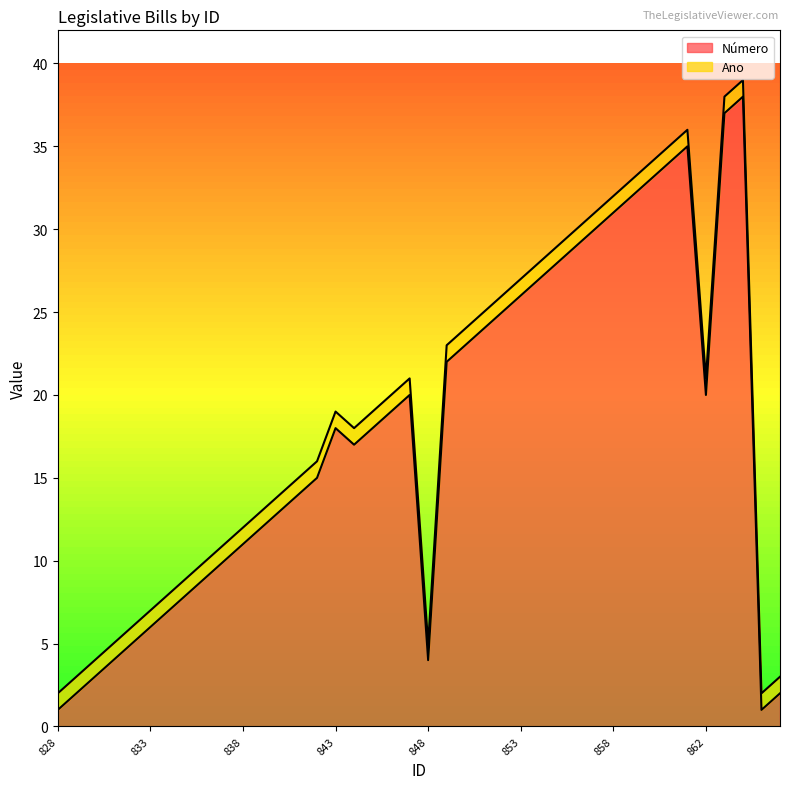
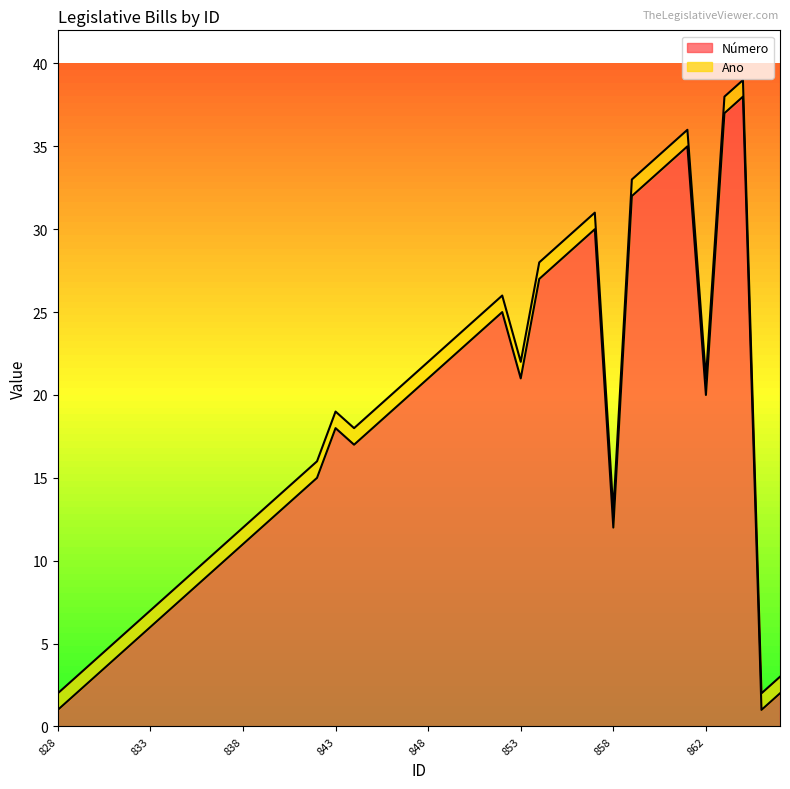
Número, 848: 4 -> 21
Número, 853: 26 -> 21
Número, 858: 31 -> 12
